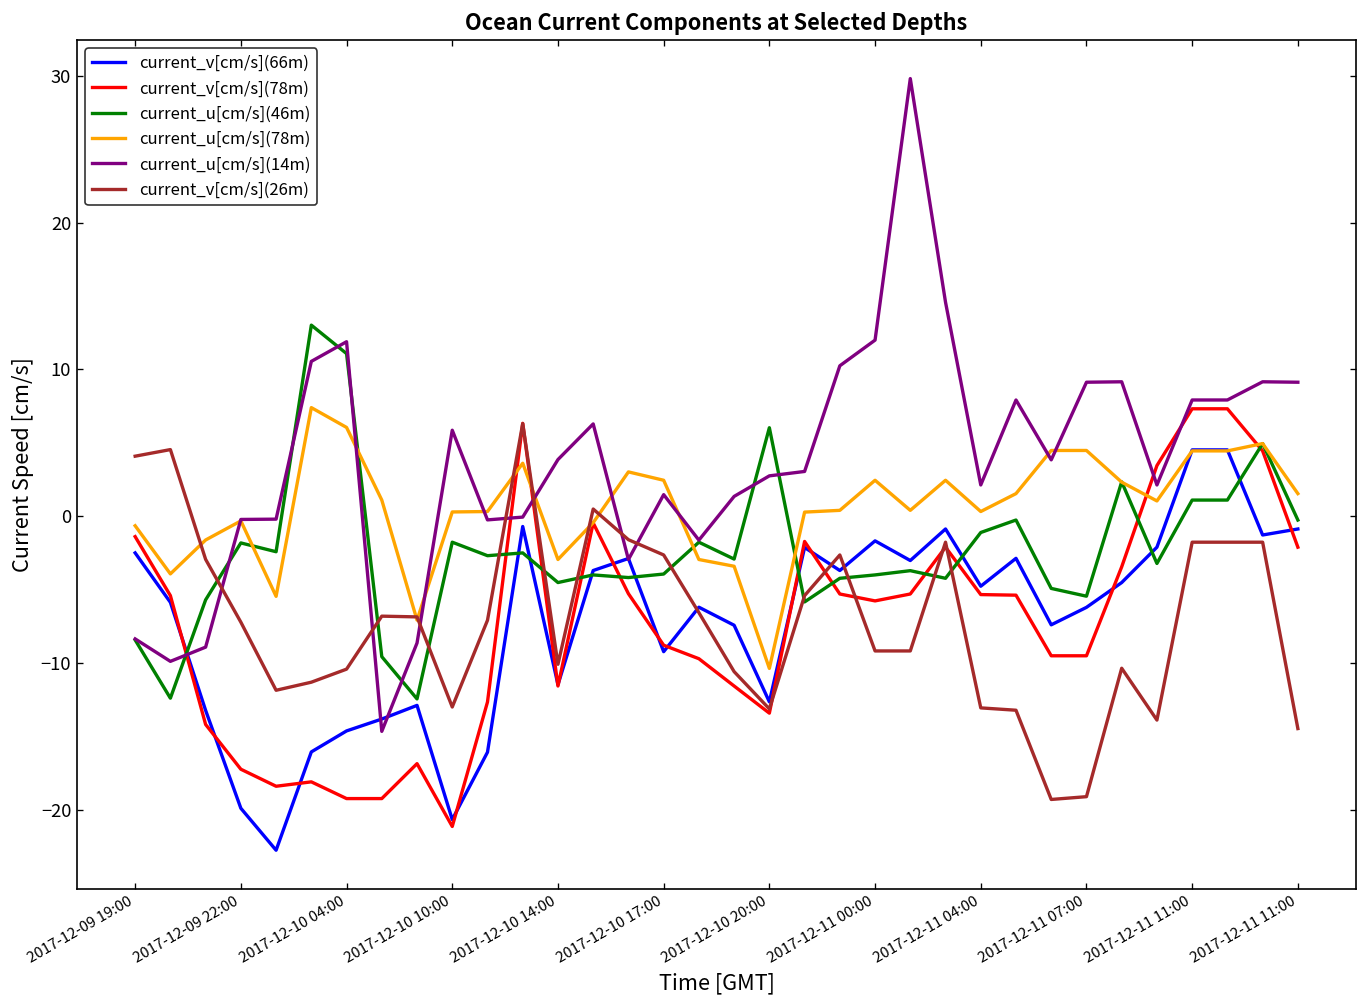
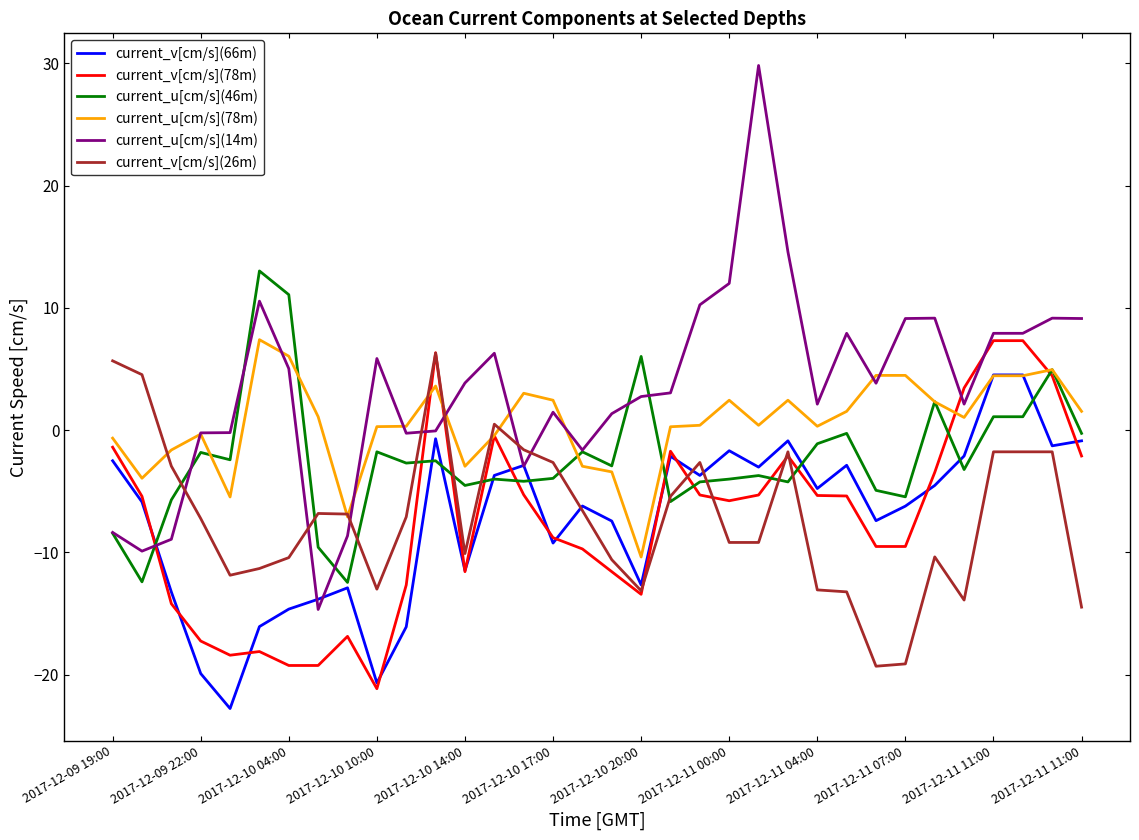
current_v[cm/s](26m), 2017-12-09 19:00: 4.1 -> 5.7
current_u[cm/s](14m), 2017-12-10 04:00: 11.9 -> 5.0
